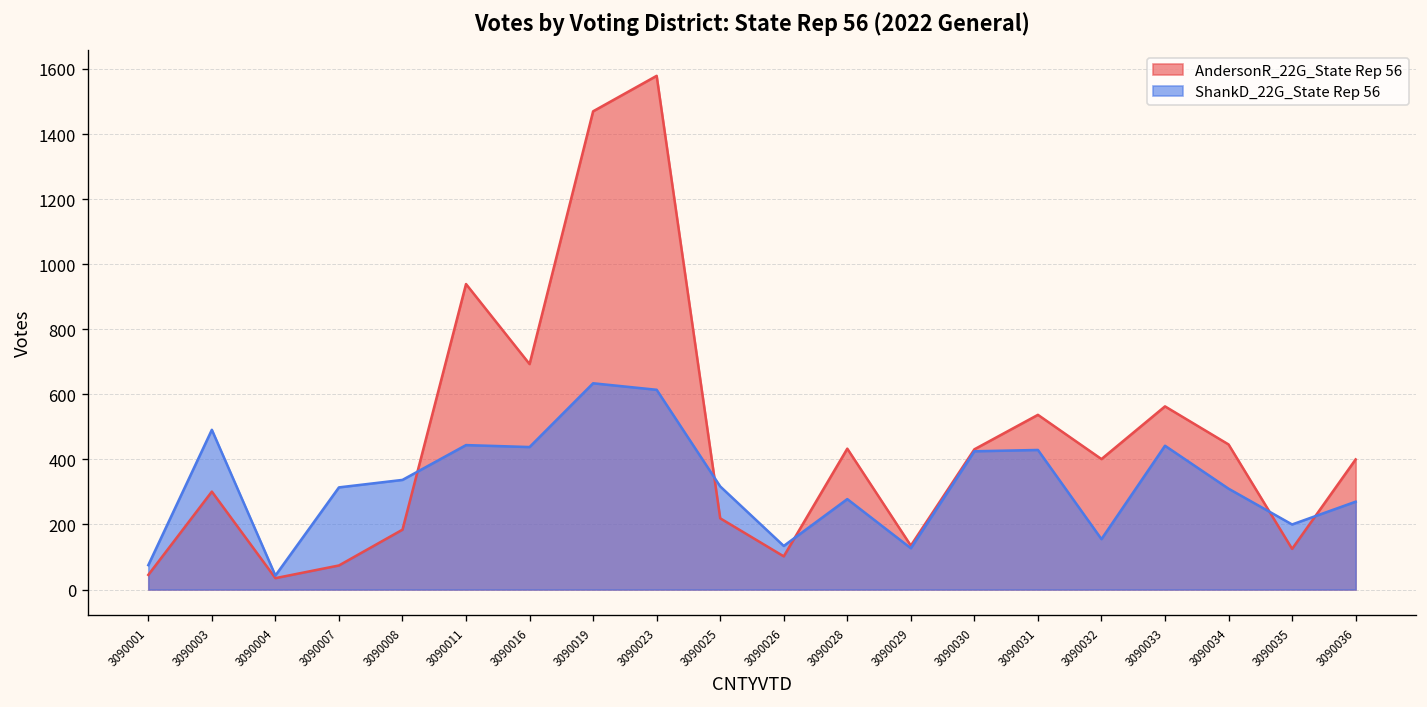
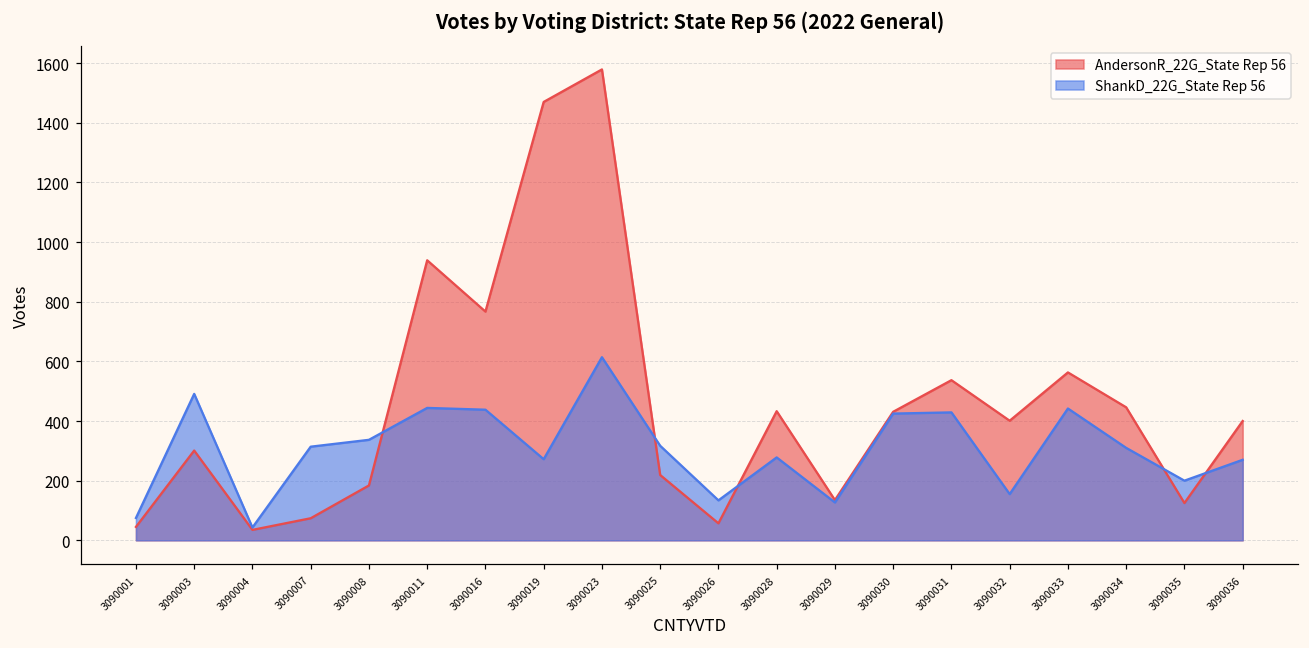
AndersonR_22G_State Rep 56, 3090016: 690 -> 770
ShankD_22G_State Rep 56, 3090019: 630 -> 270
AndersonR_22G_State Rep 56, 3090026: 100 -> 60
